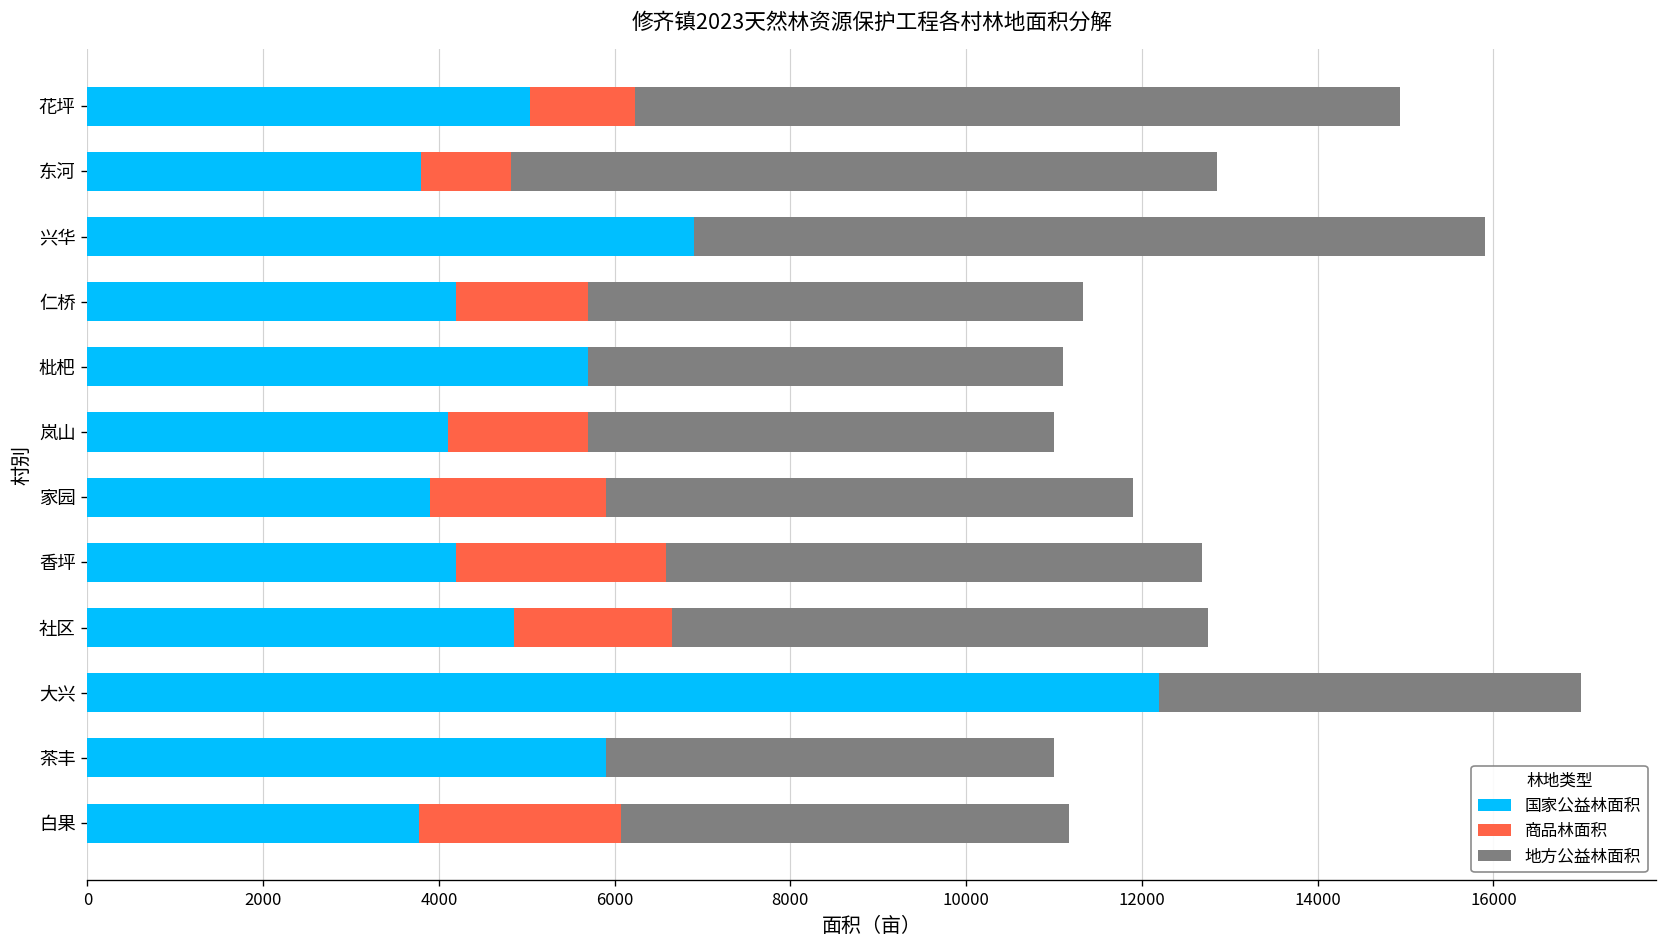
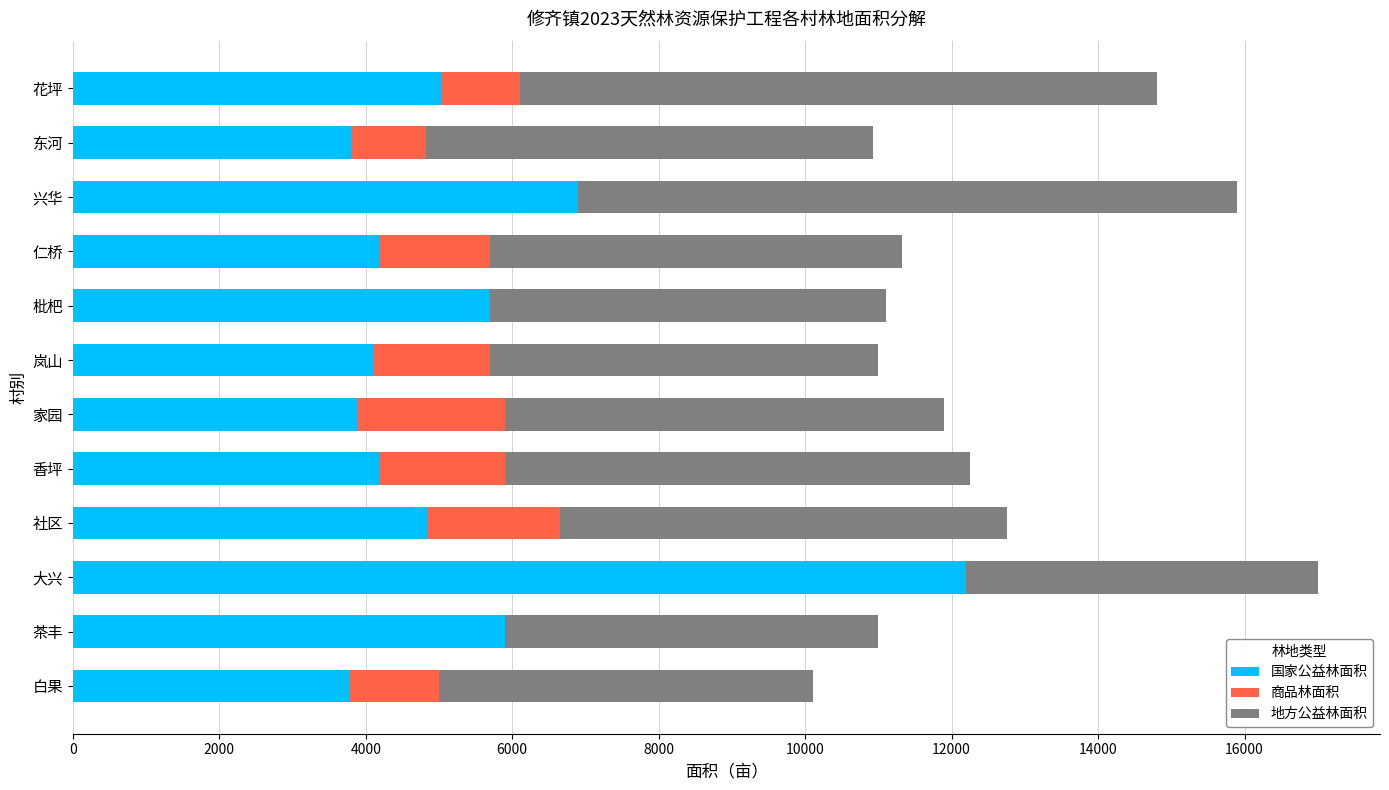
商品林面积, 花坪: 1200 -> 1100
地方公益林面积, 东河: 8000 -> 6100
商品林面积, 香坪: 2400 -> 1700
地方公益林面积, 香坪: 6100 -> 6400
商品林面积, 白果: 2300 -> 1200
